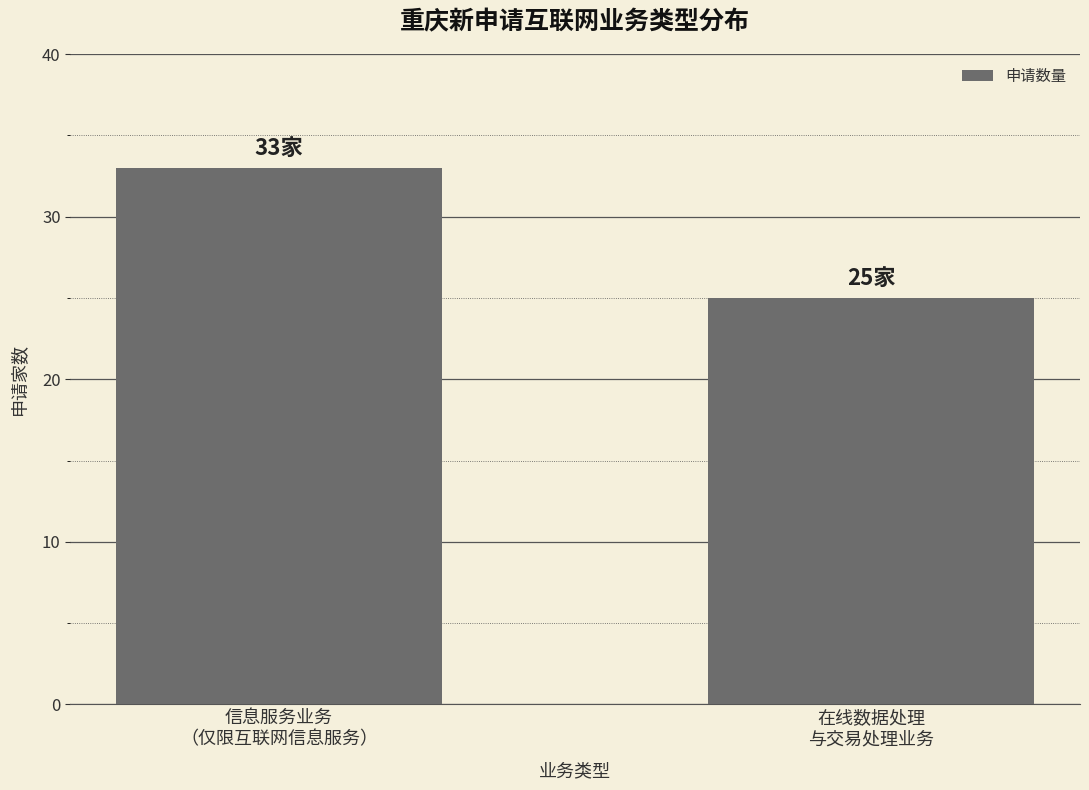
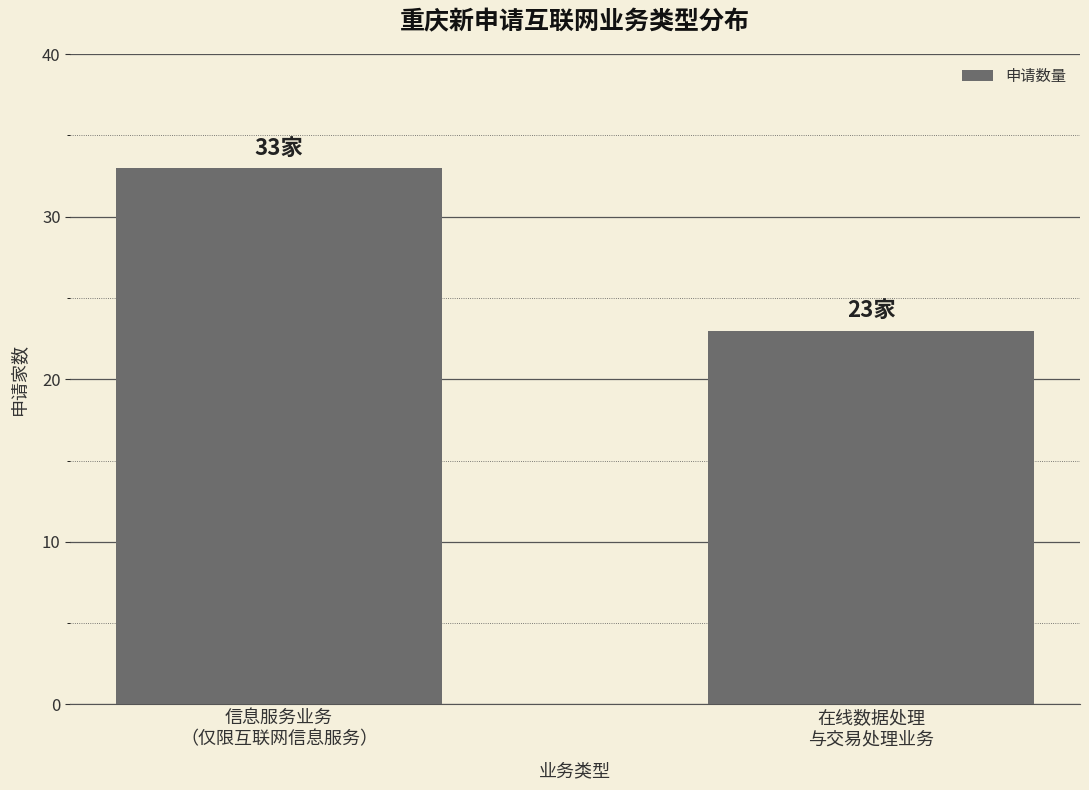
在线数据处理 与交易处理业务: 25家 -> 23家
